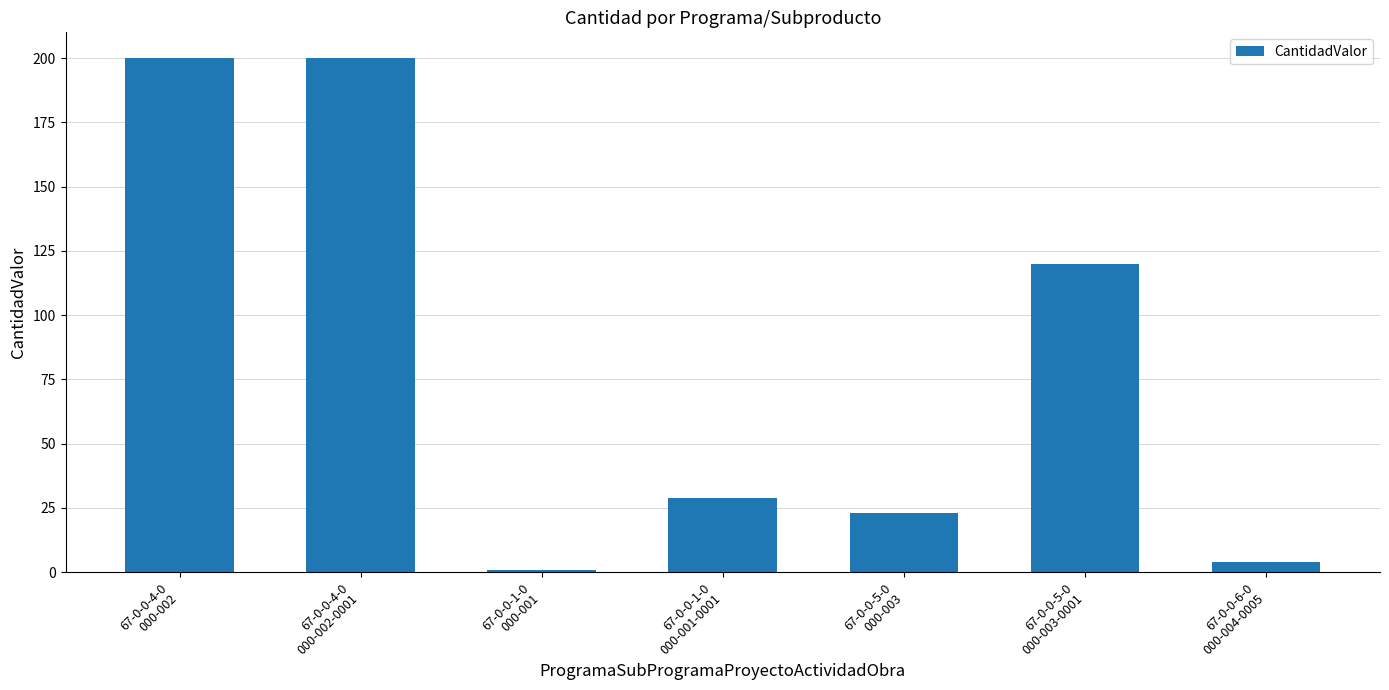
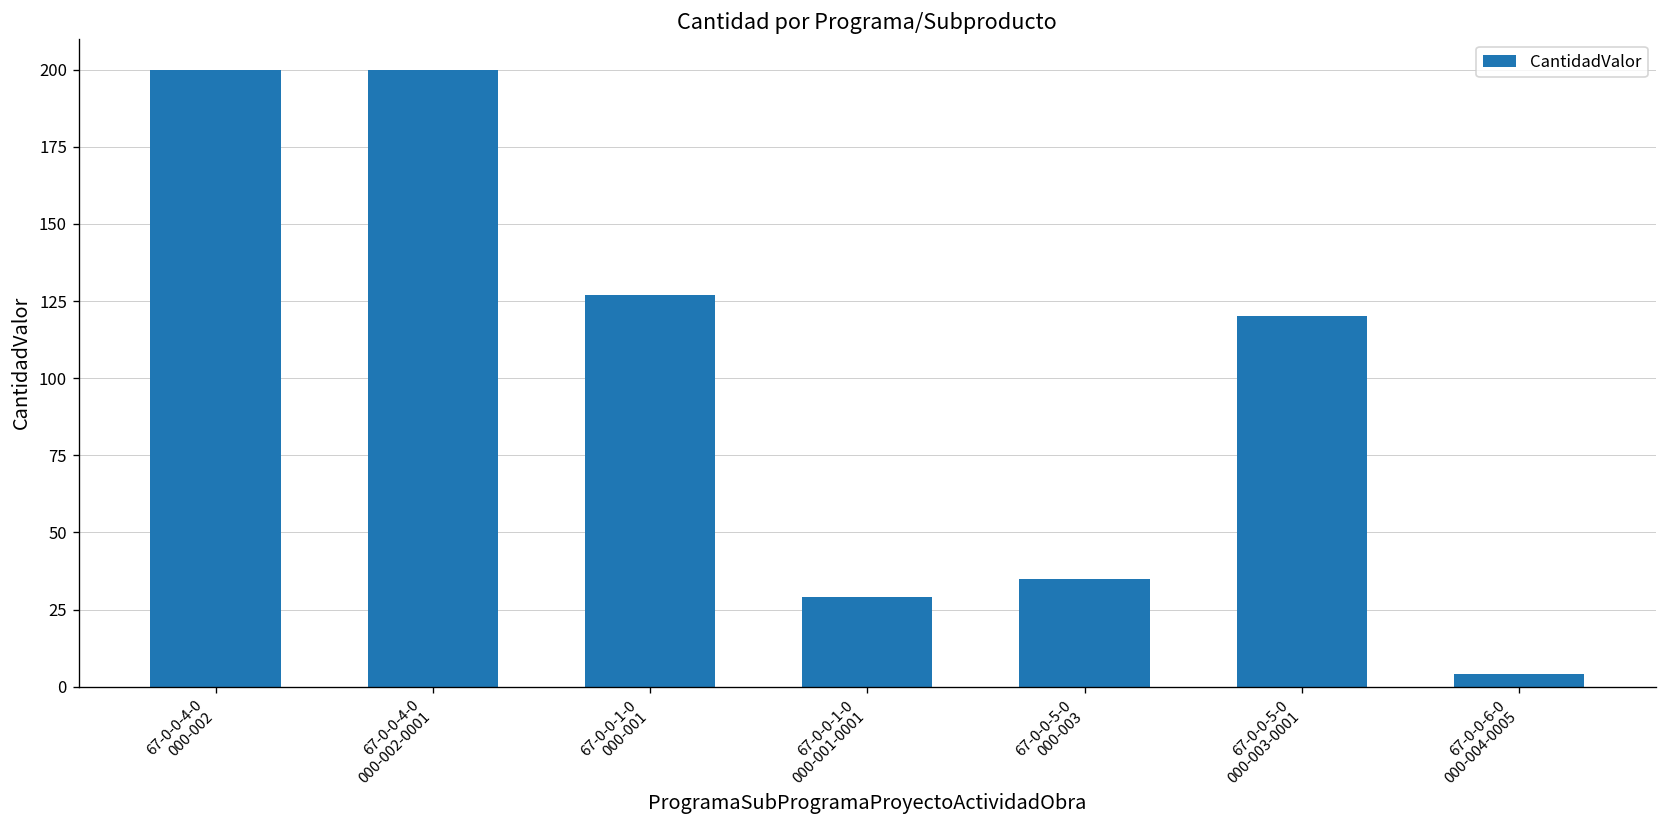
67-0-0-1-0 000-001: 1 -> 127
67-0-0-5-0 000-003: 23 -> 35
